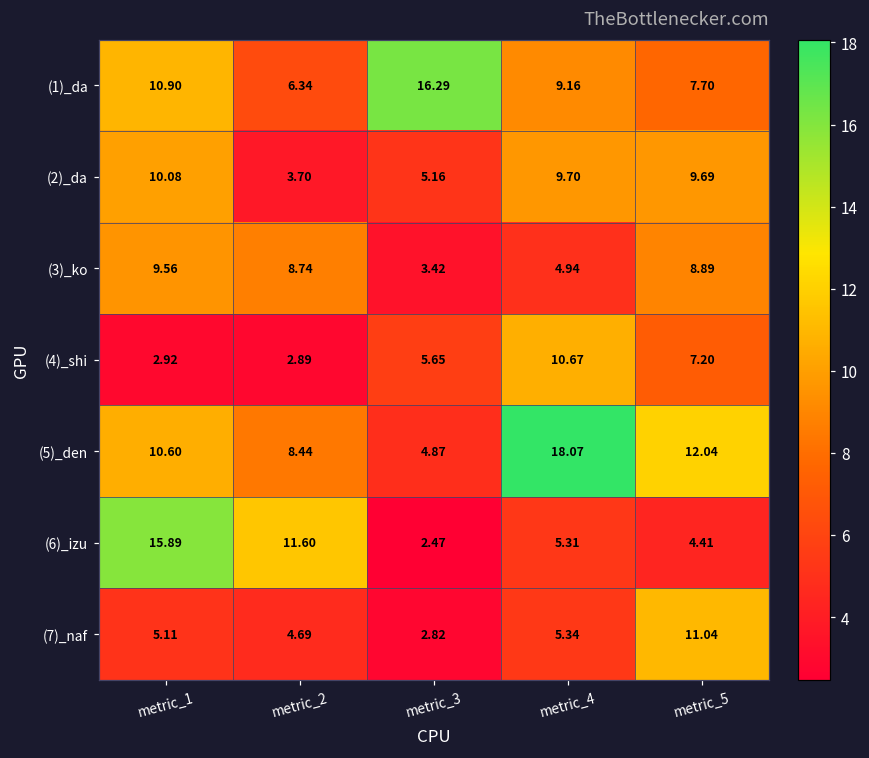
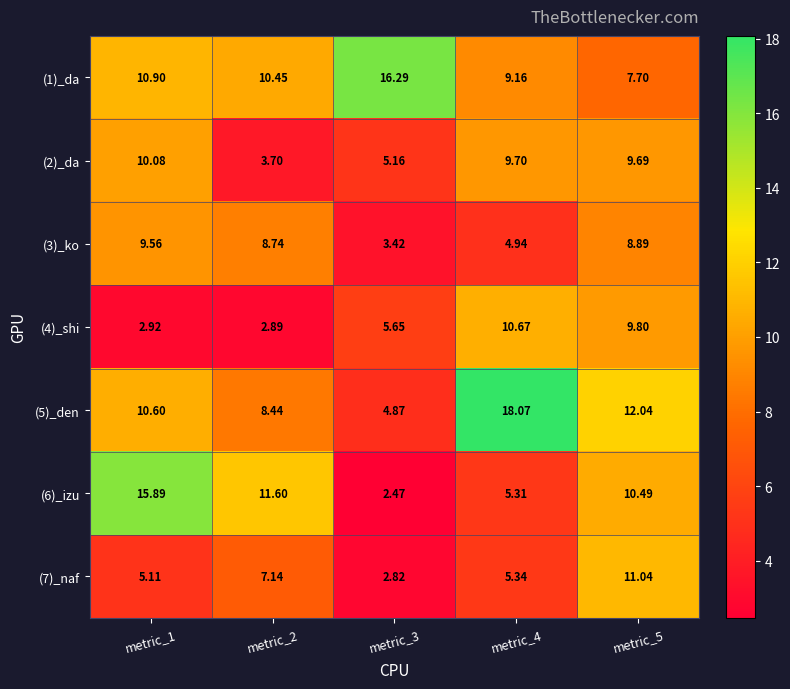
(1)_da, metric_2: 6.34 -> 10.45
(4)_shi, metric_5: 7.20 -> 9.80
(6)_izu, metric_5: 4.41 -> 10.49
(7)_naf, metric_2: 4.69 -> 7.14
